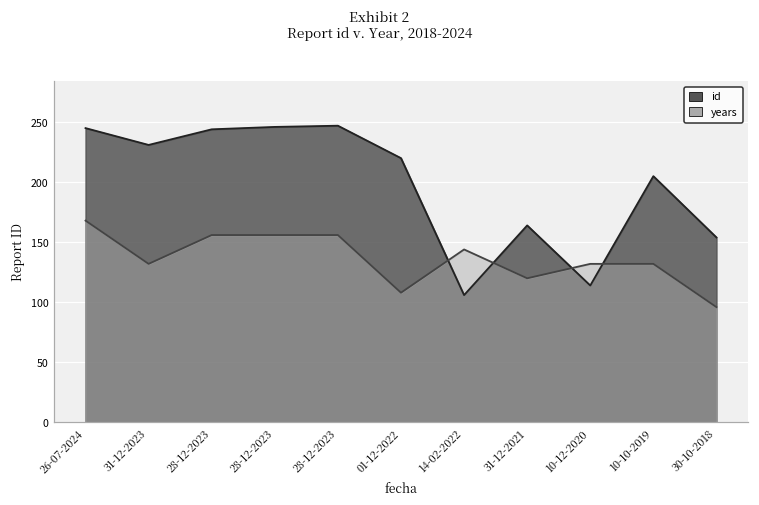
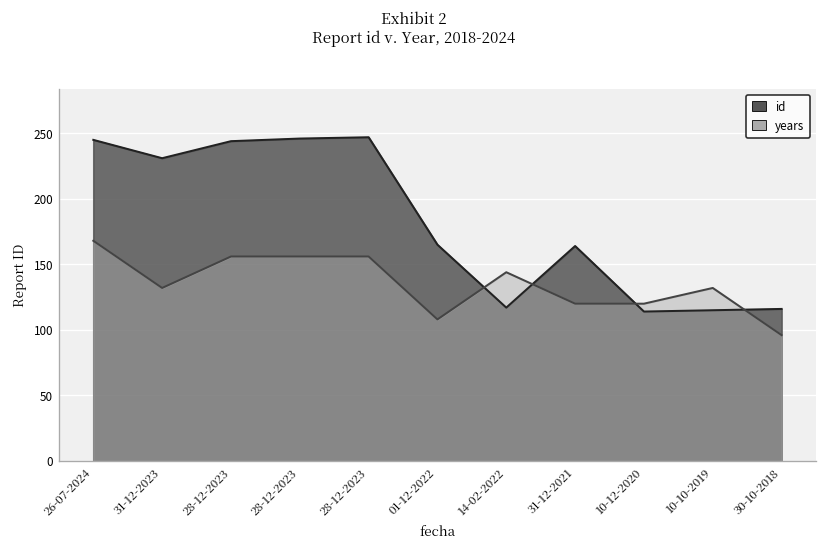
id, 01-12-2022: 220 -> 165
id, 14-02-2022: 106 -> 117
years, 10-12-2020: 132 -> 120
id, 10-10-2019: 205 -> 115
id, 30-10-2018: 154 -> 116
